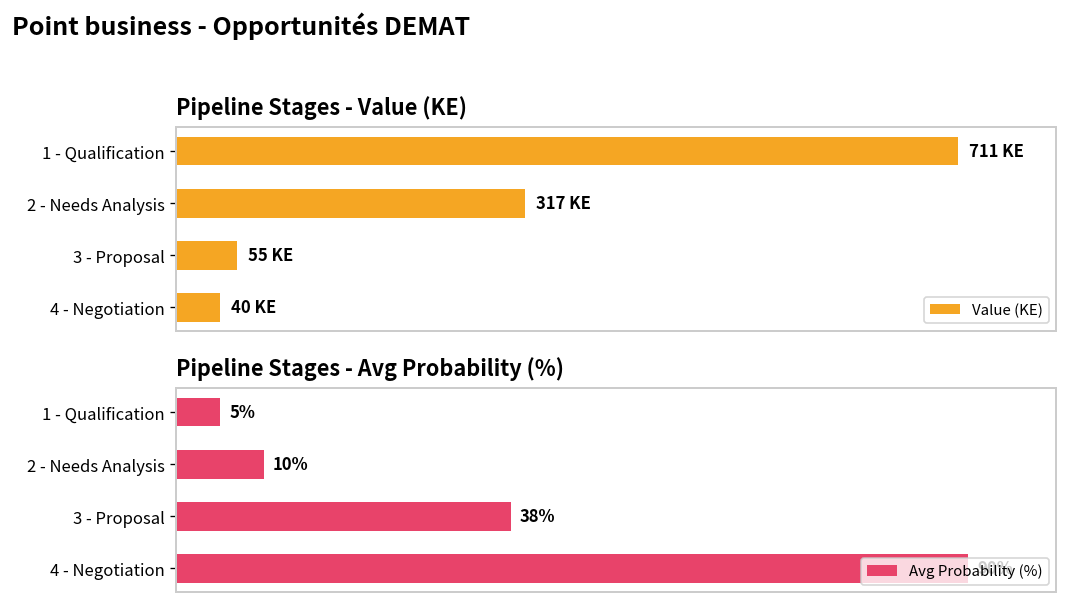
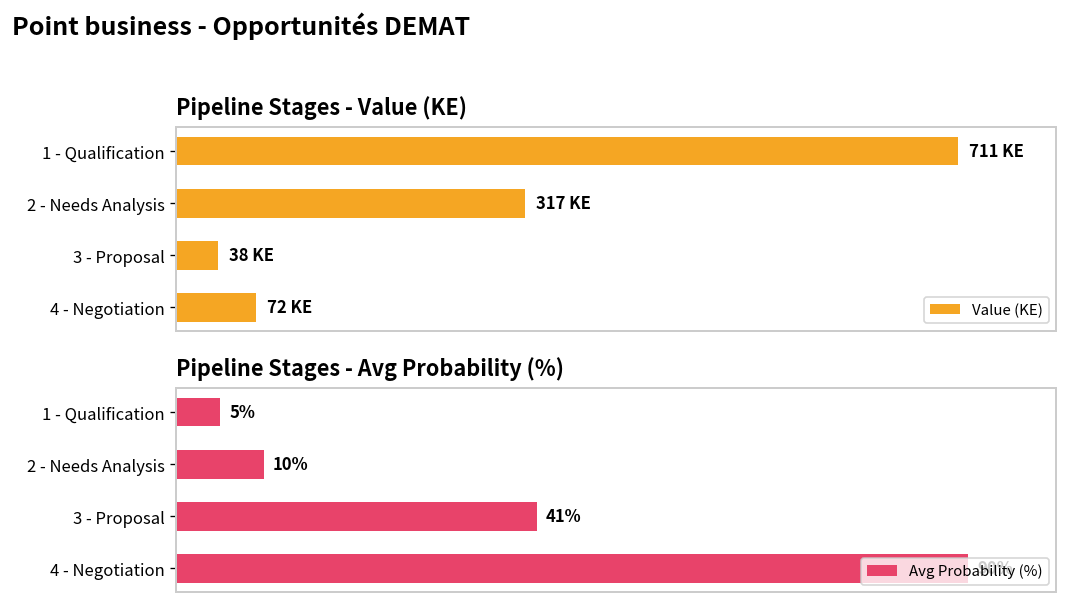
Pipeline Stages - Value (KE), 3 - Proposal: 55 -> 38
Pipeline Stages - Value (KE), 4 - Negotiation: 40 -> 72
Pipeline Stages - Avg Probability (%), 3 - Proposal: 38% -> 41%
